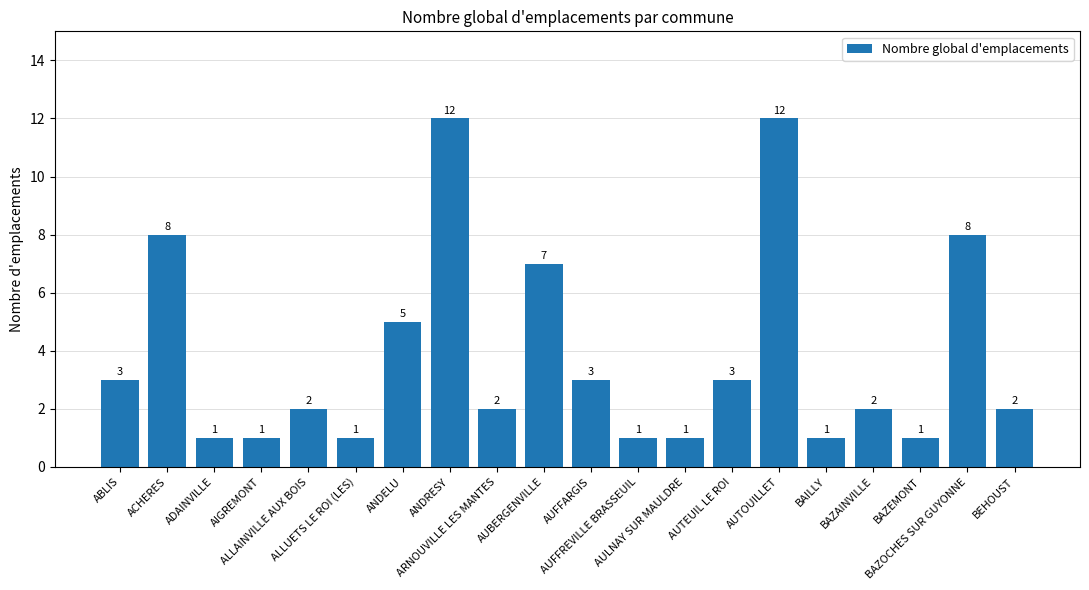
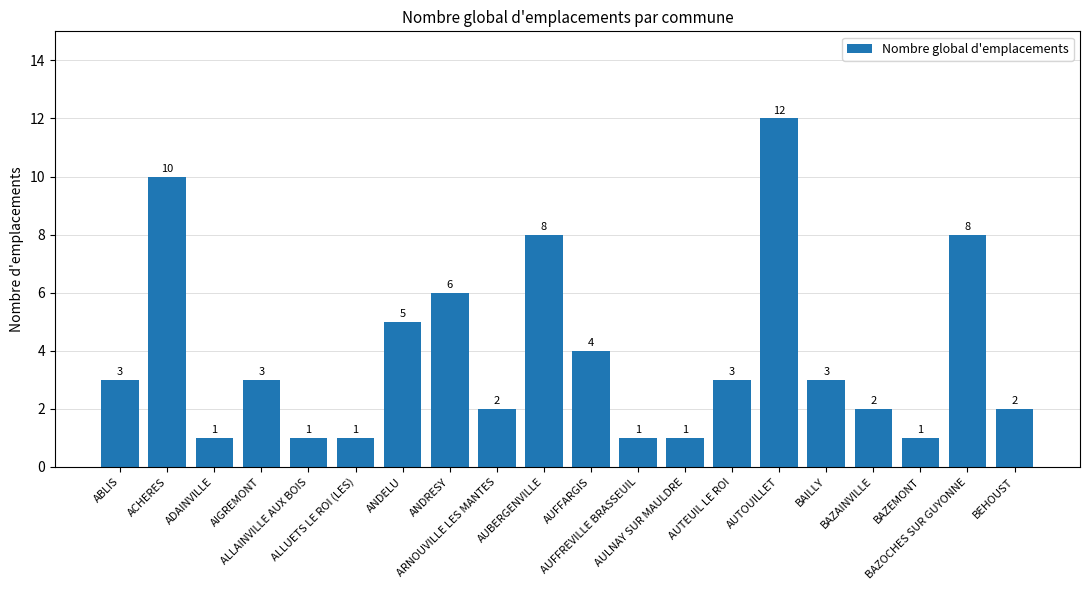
ACHERES: 8 -> 10
AIGREMONT: 1 -> 3
ALLAINVILLE AUX BOIS: 2 -> 1
ANDRESY: 12 -> 6
AUBERGENVILLE: 7 -> 8
AUFFARGIS: 3 -> 4
BAILLY: 1 -> 3
